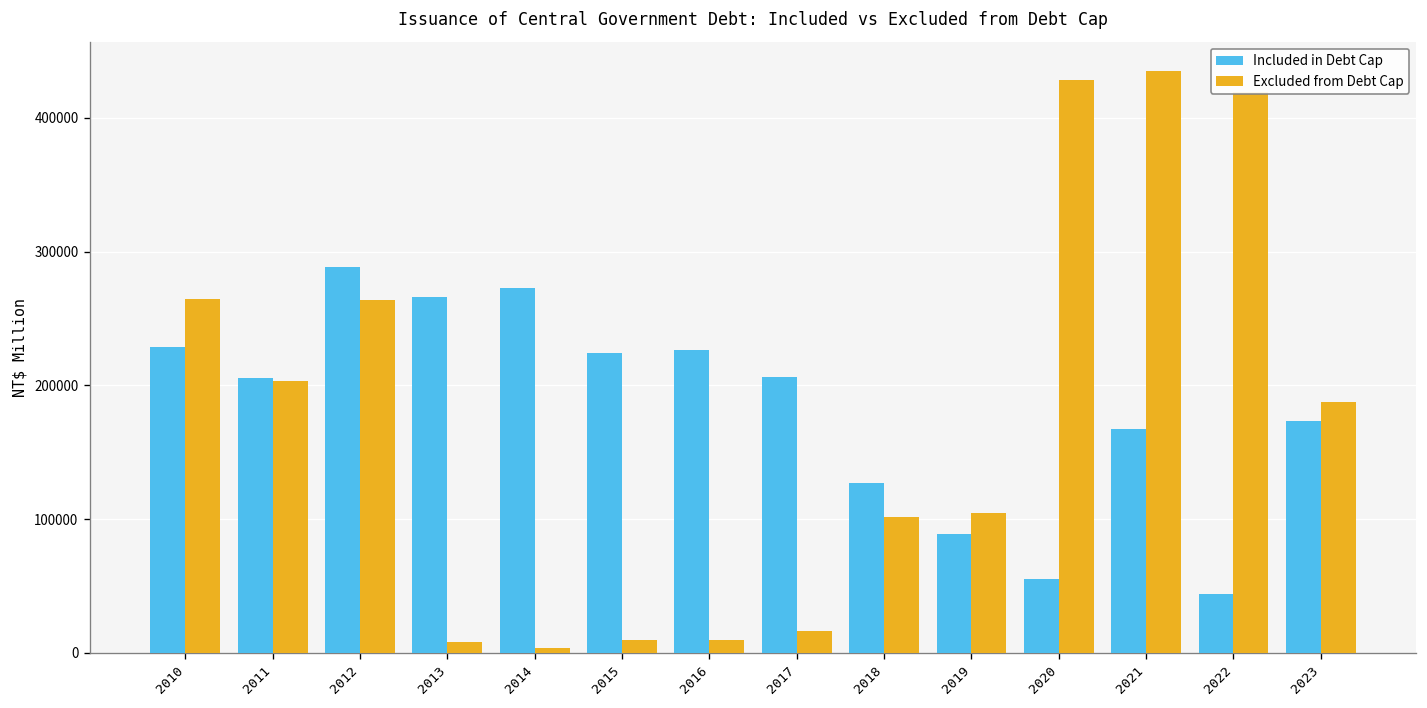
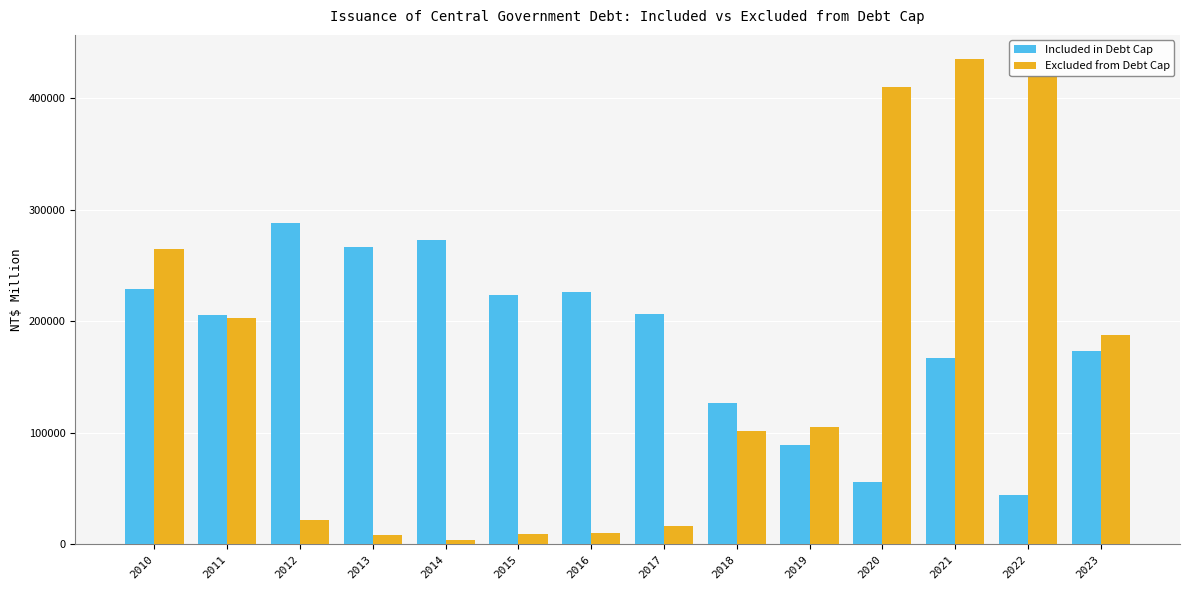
Excluded from Debt Cap, 2012: 264000 -> 22000
Excluded from Debt Cap, 2020: 428000 -> 410000
